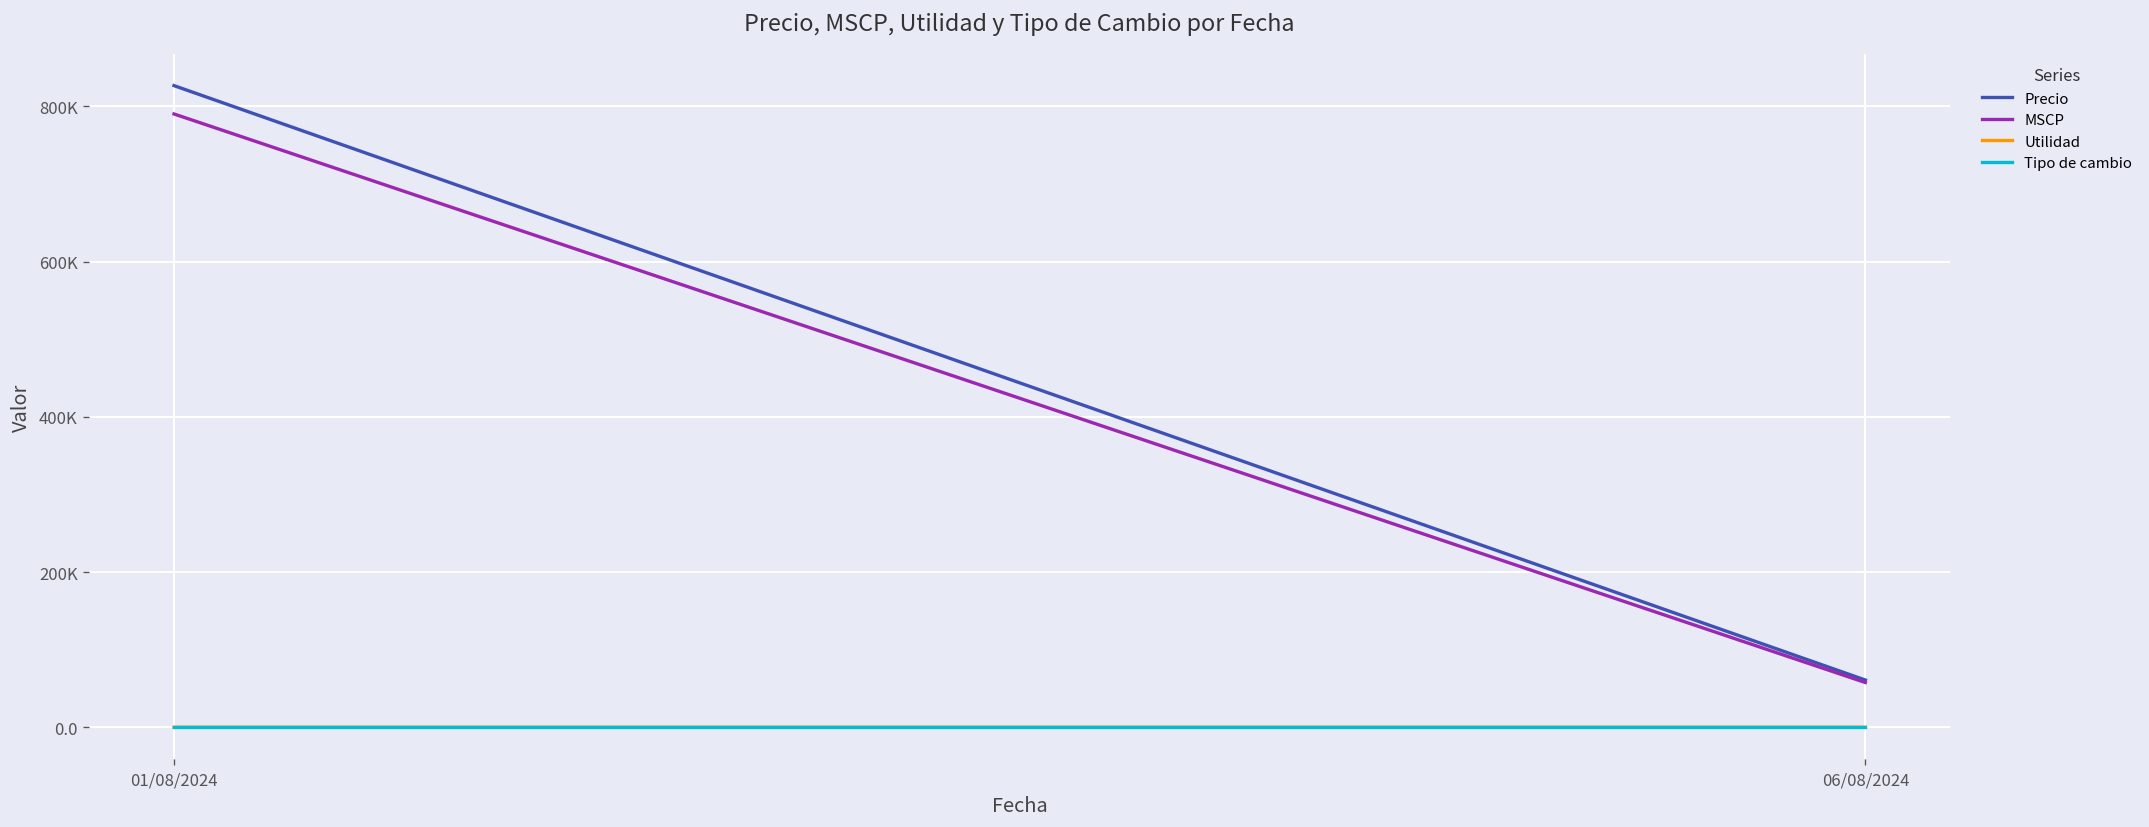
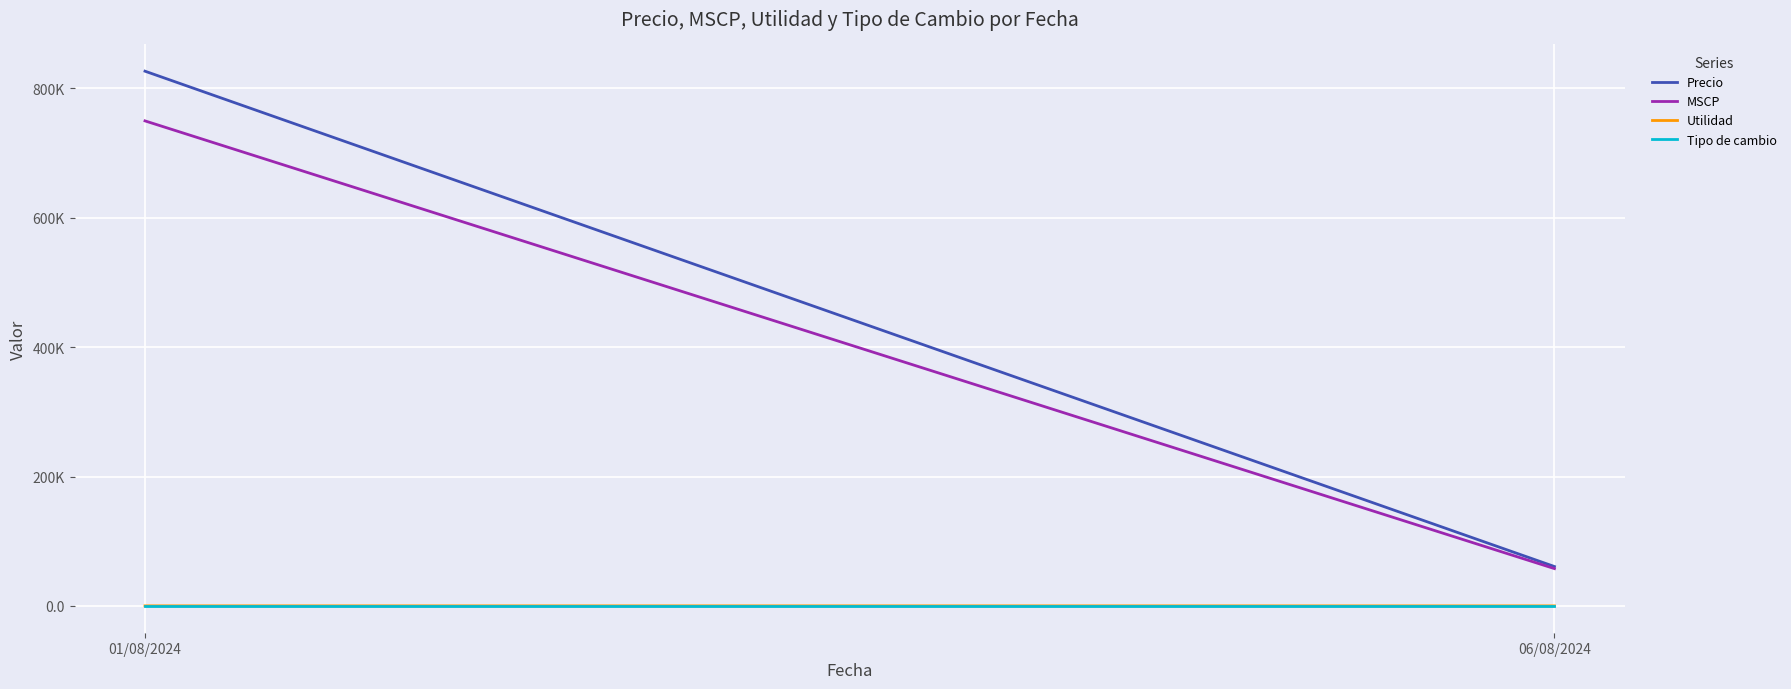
MSCP, 01/08/2024: 790000 -> 750000
